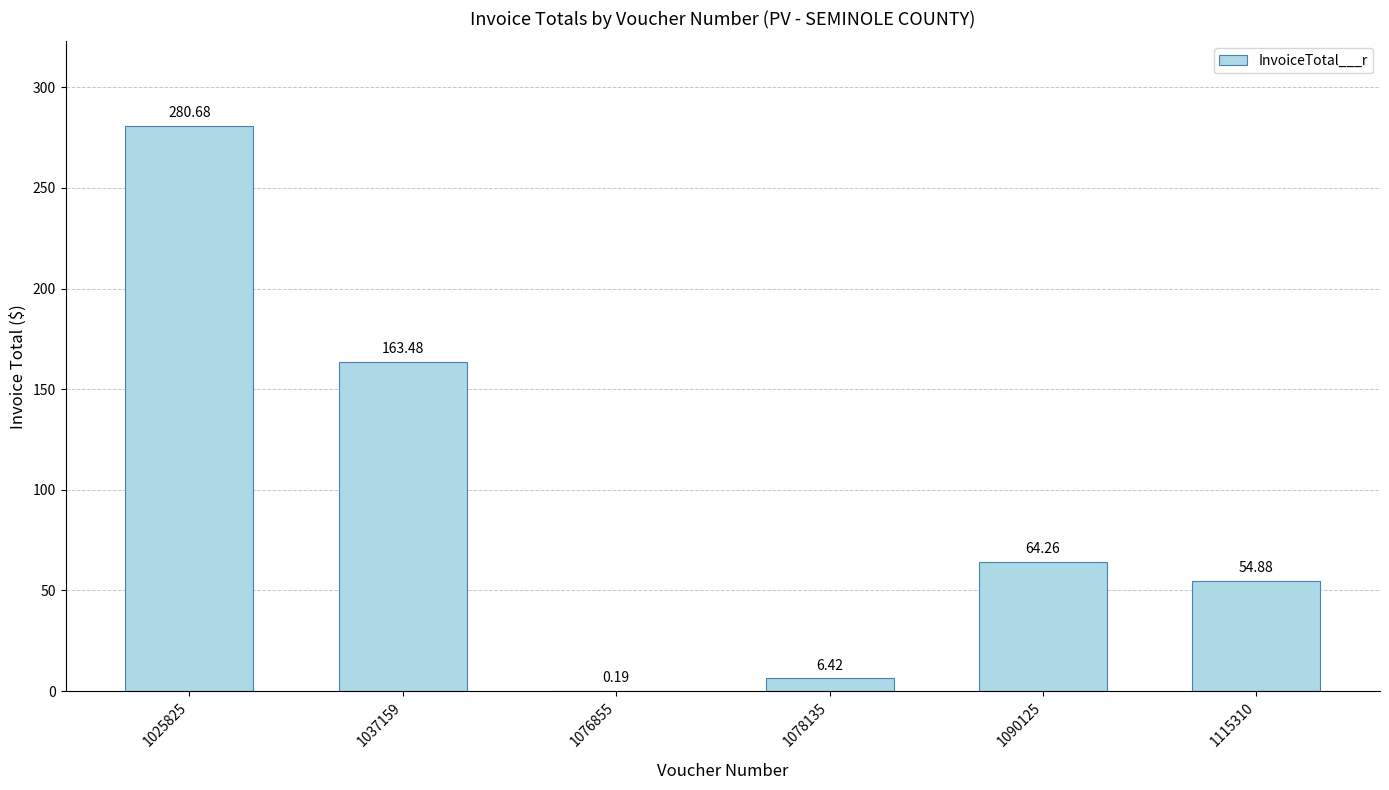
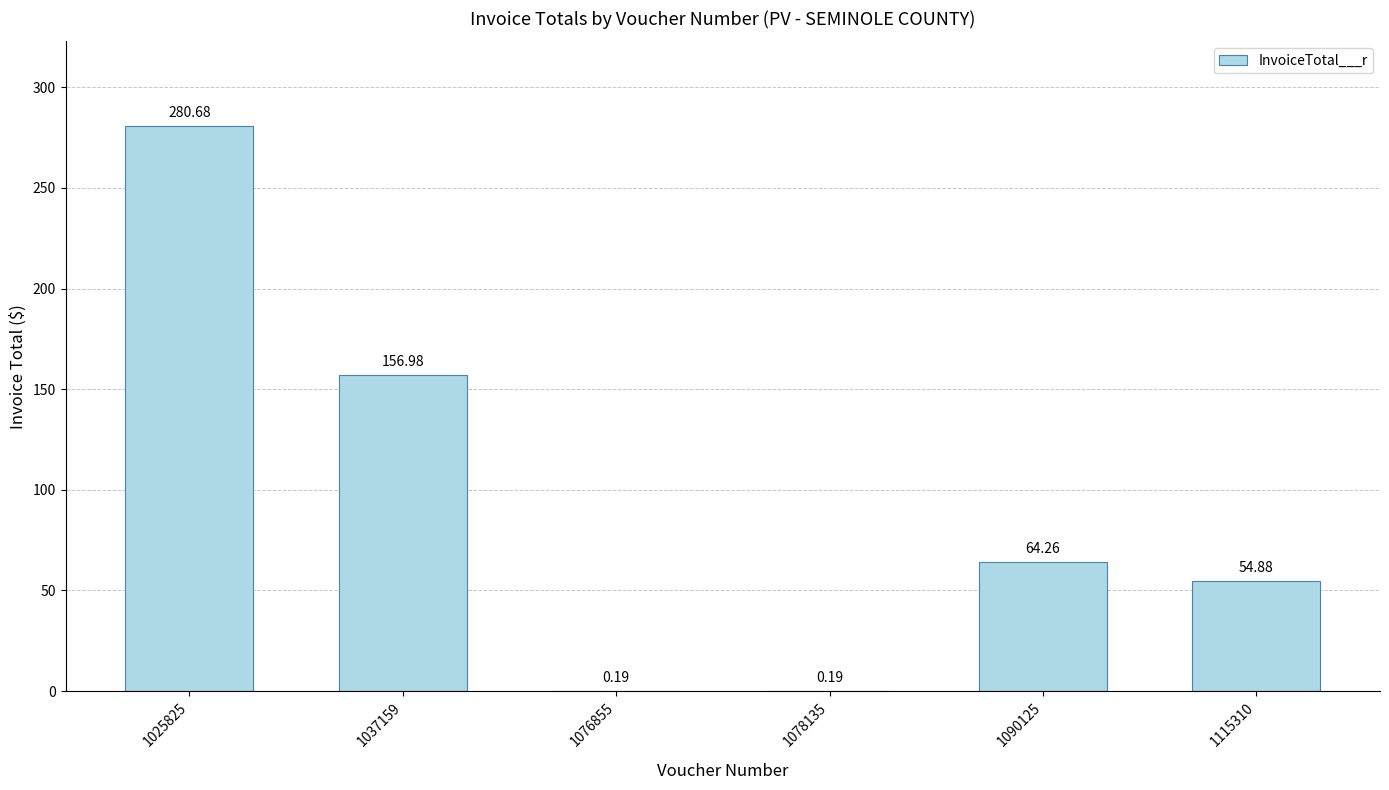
1037159: 163.48 -> 156.98
1078135: 6.42 -> 0.19
